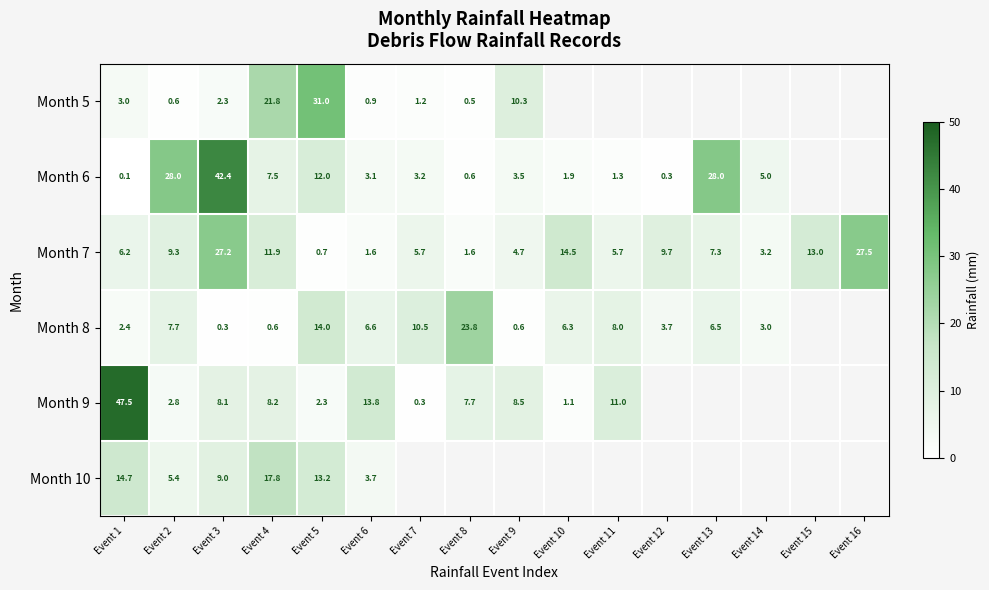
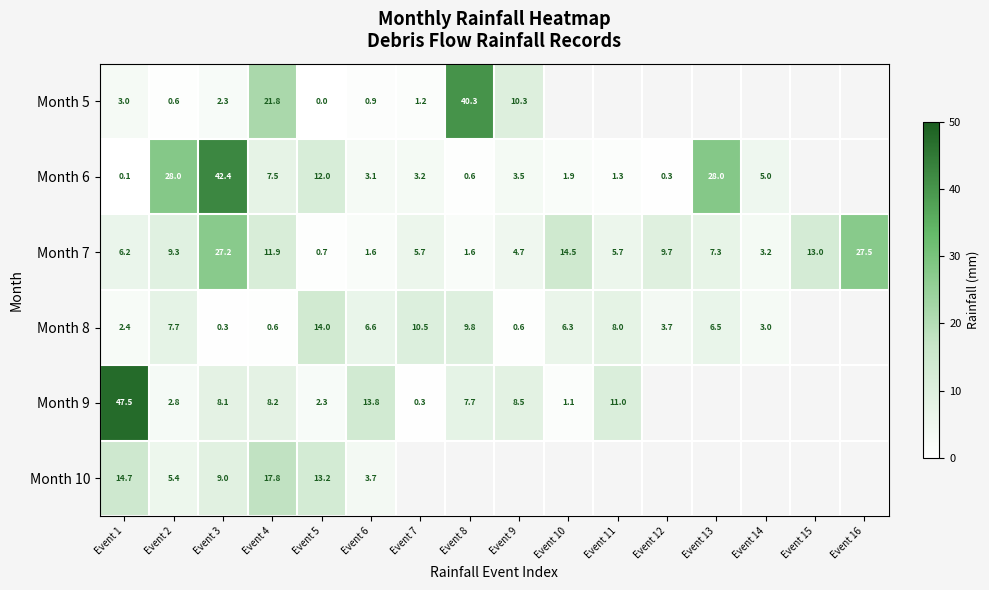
Month 5, Event 5: 31.0 -> 0.0
Month 5, Event 8: 0.5 -> 40.3
Month 8, Event 8: 23.8 -> 9.8
